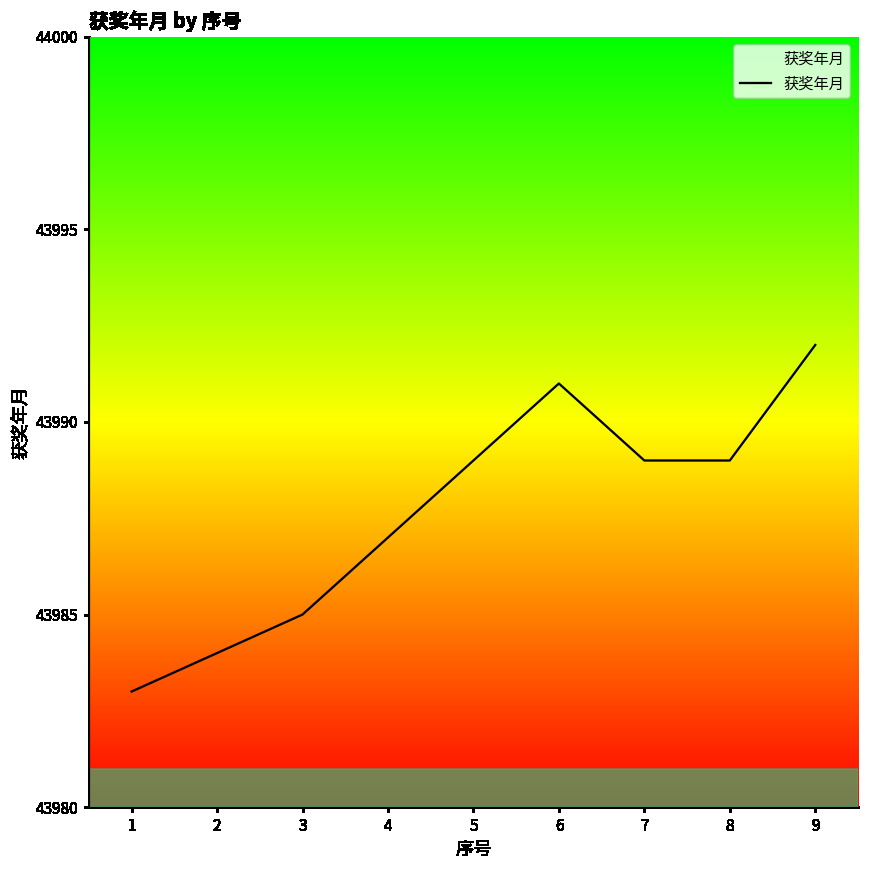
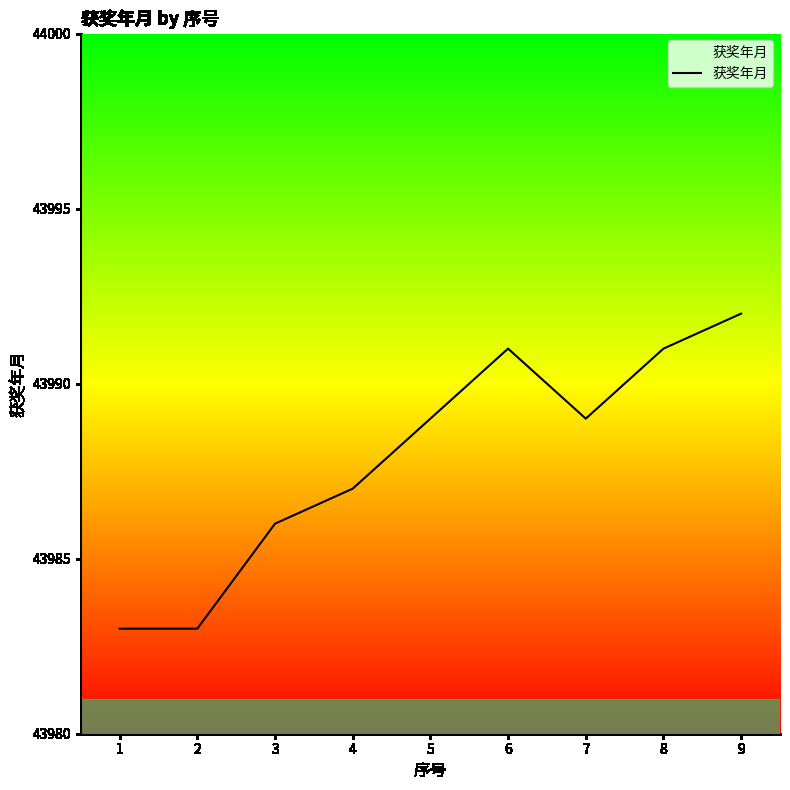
2: 43984 -> 43983
3: 43985 -> 43986
8: 43989 -> 43991
